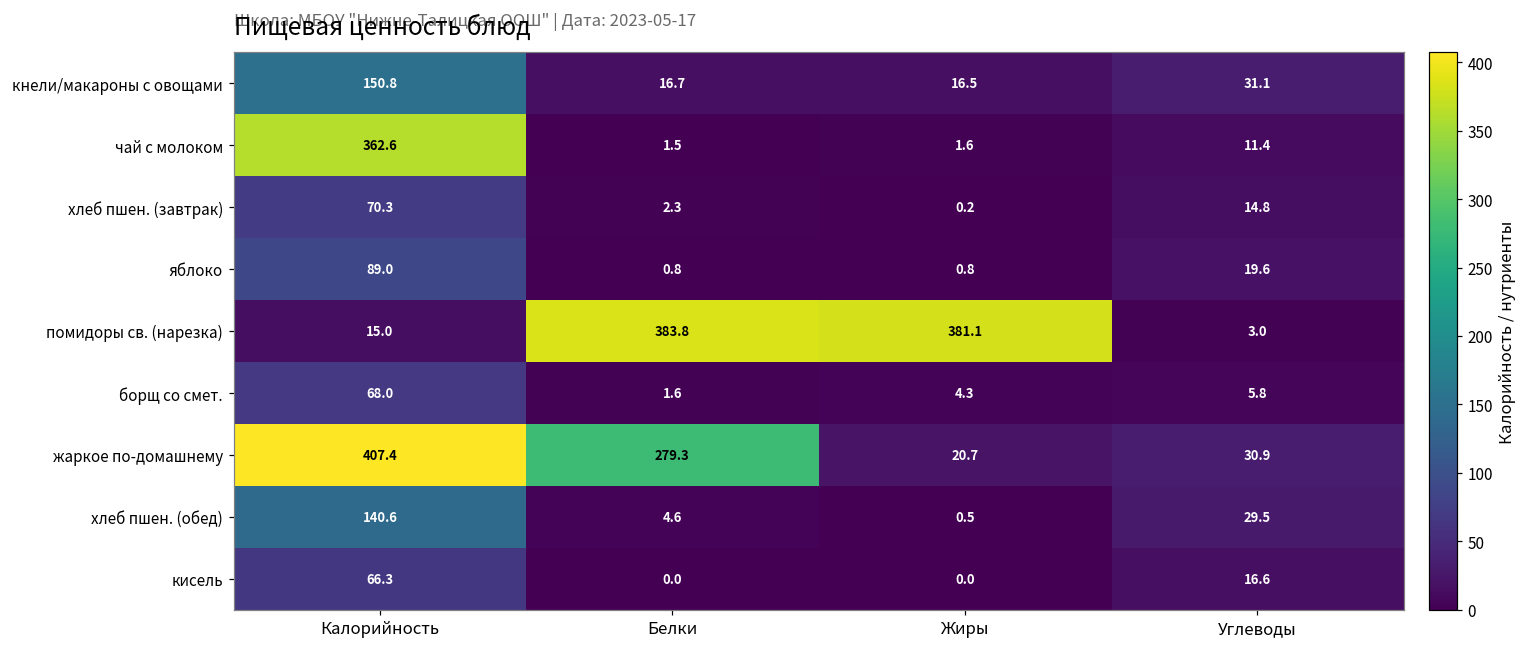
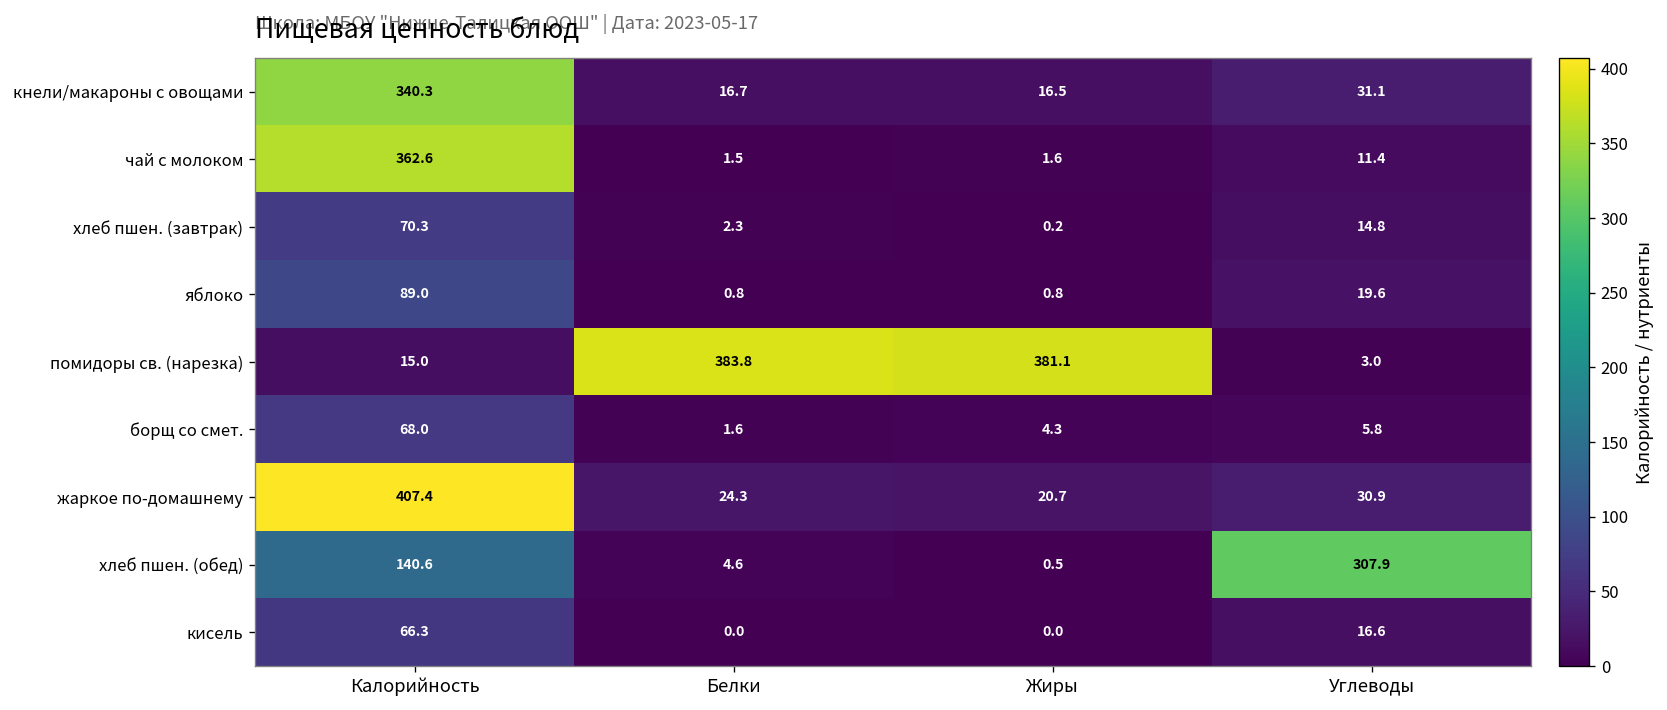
кнели/макароны с овощами, Калорийность: 150.8 -> 340.3
жаркое по-домашнему, Белки: 279.3 -> 24.3
хлеб пшен. (обед), Углеводы: 29.5 -> 307.9
